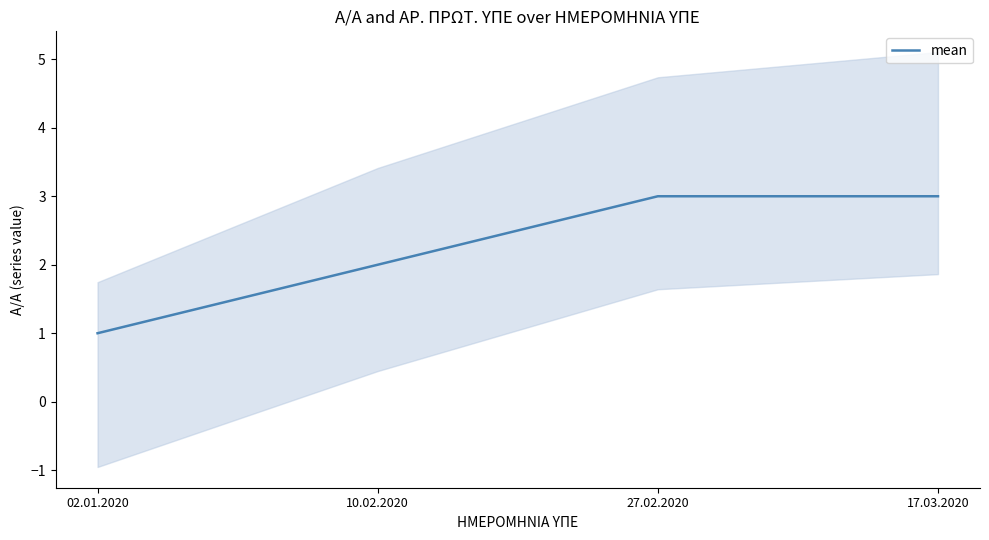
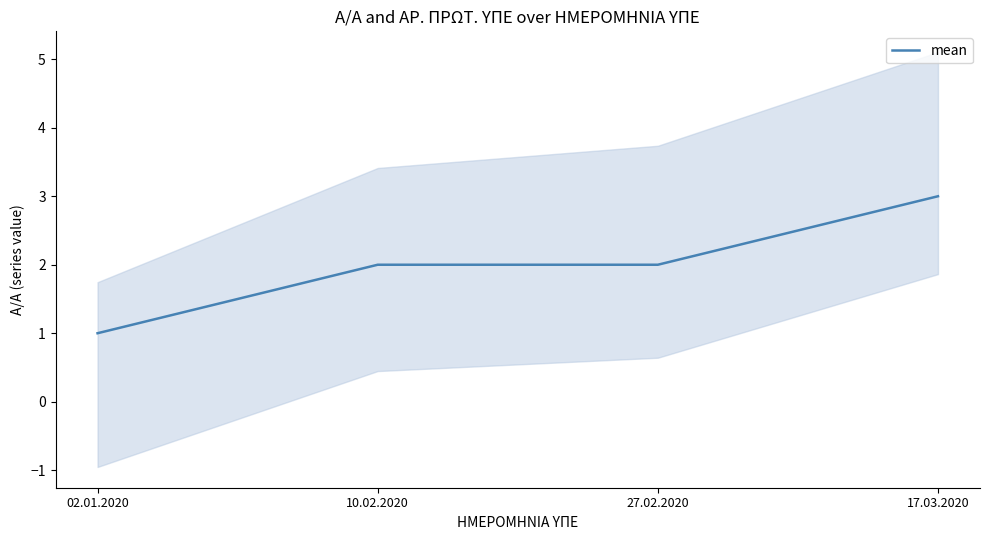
mean, 27.02.2020: 3 -> 2
